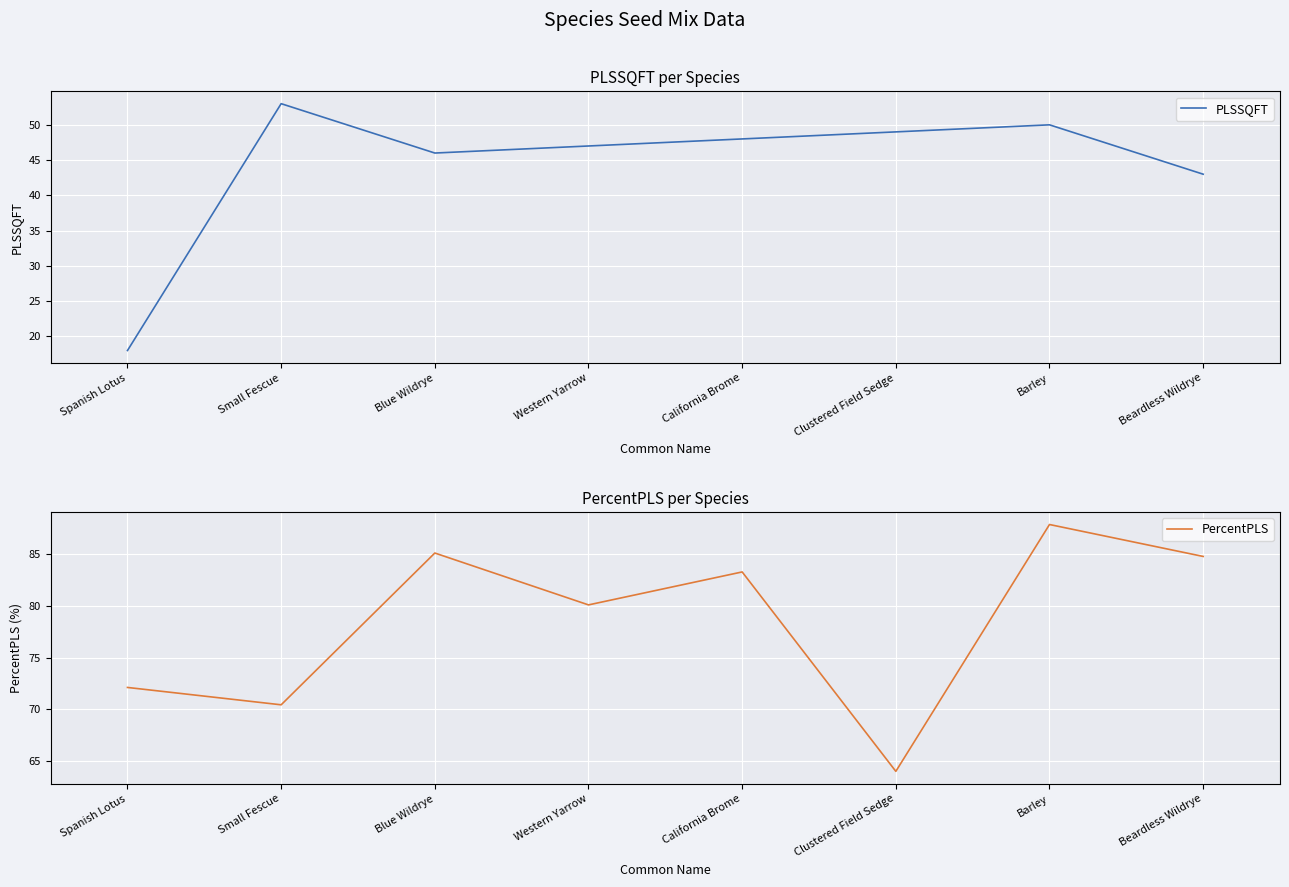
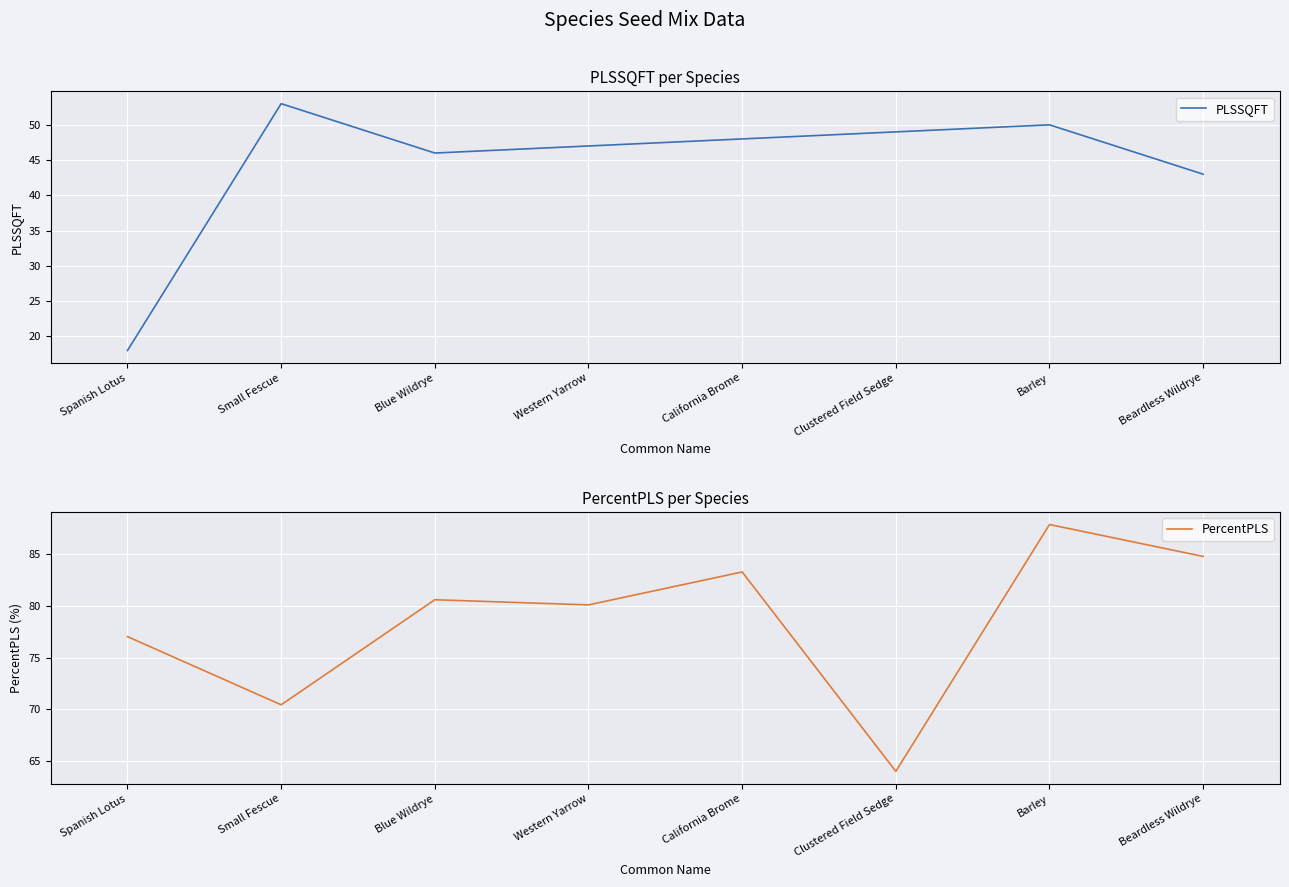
PercentPLS per Species, Spanish Lotus: 72.1 -> 77.0
PercentPLS per Species, Blue Wildrye: 85.1 -> 80.6
